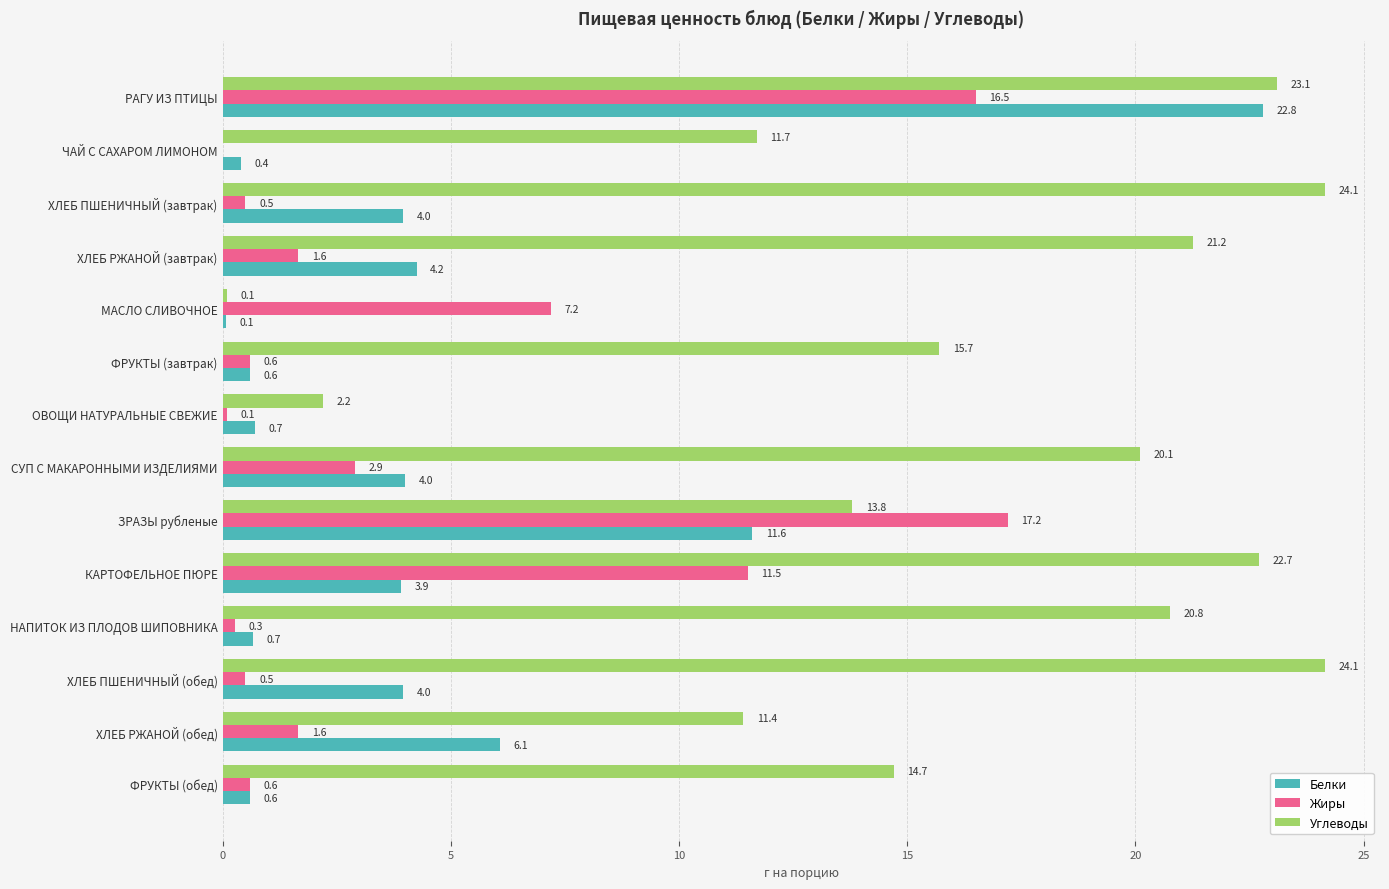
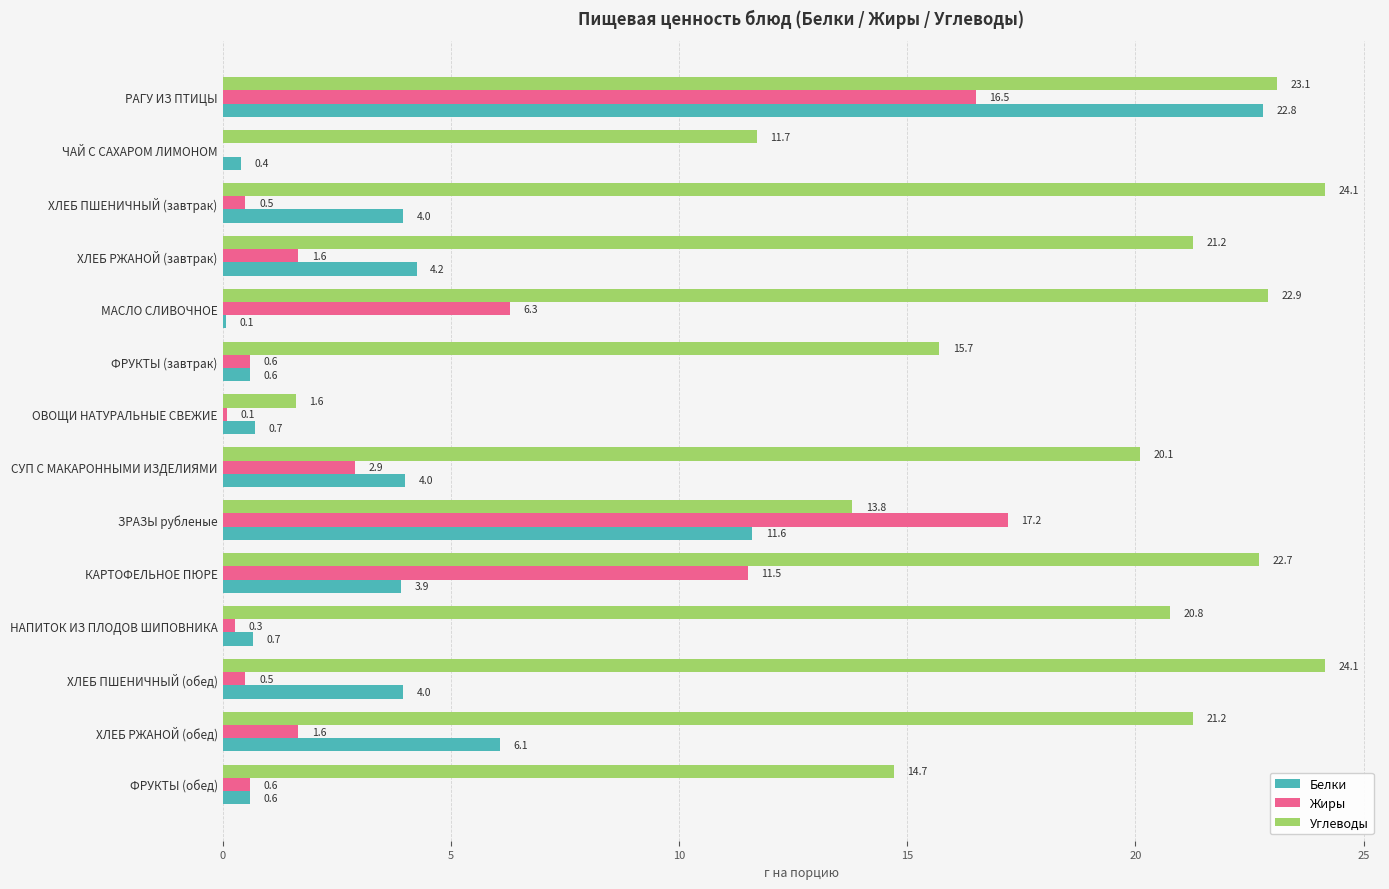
Углеводы, МАСЛО СЛИВОЧНОЕ: 0.1 -> 22.9
Жиры, МАСЛО СЛИВОЧНОЕ: 7.2 -> 6.3
Углеводы, ОВОЩИ НАТУРАЛЬНЫЕ СВЕЖИЕ: 2.2 -> 1.6
Углеводы, ХЛЕБ РЖАНОЙ (обед): 11.4 -> 21.2
